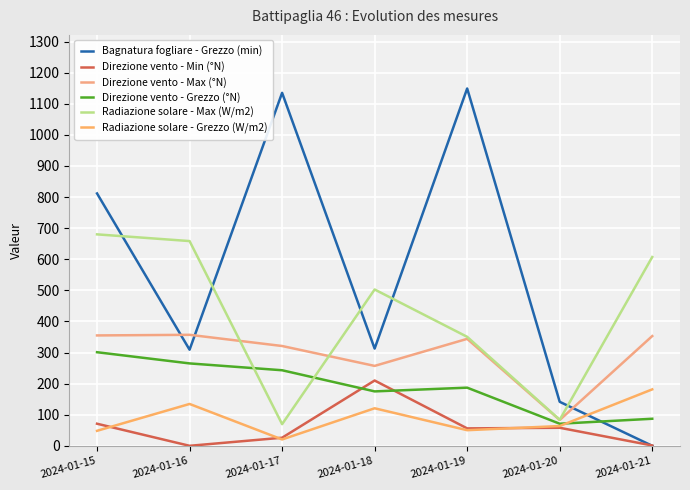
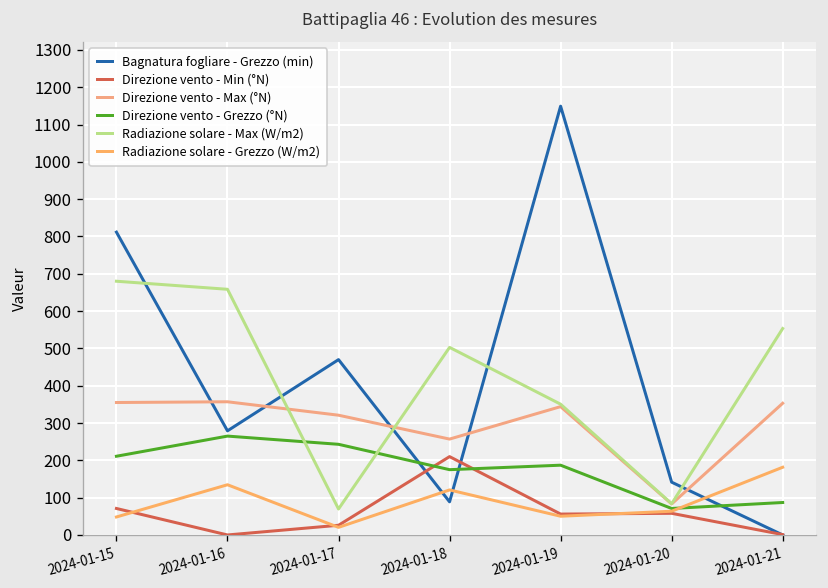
Direzione vento - Grezzo (°N), 2024-01-15: 300 -> 210
Bagnatura fogliare - Grezzo (min), 2024-01-16: 310 -> 280
Bagnatura fogliare - Grezzo (min), 2024-01-17: 1140 -> 470
Bagnatura fogliare - Grezzo (min), 2024-01-18: 310 -> 90
Radiazione solare - Max (W/m2), 2024-01-21: 610 -> 550
